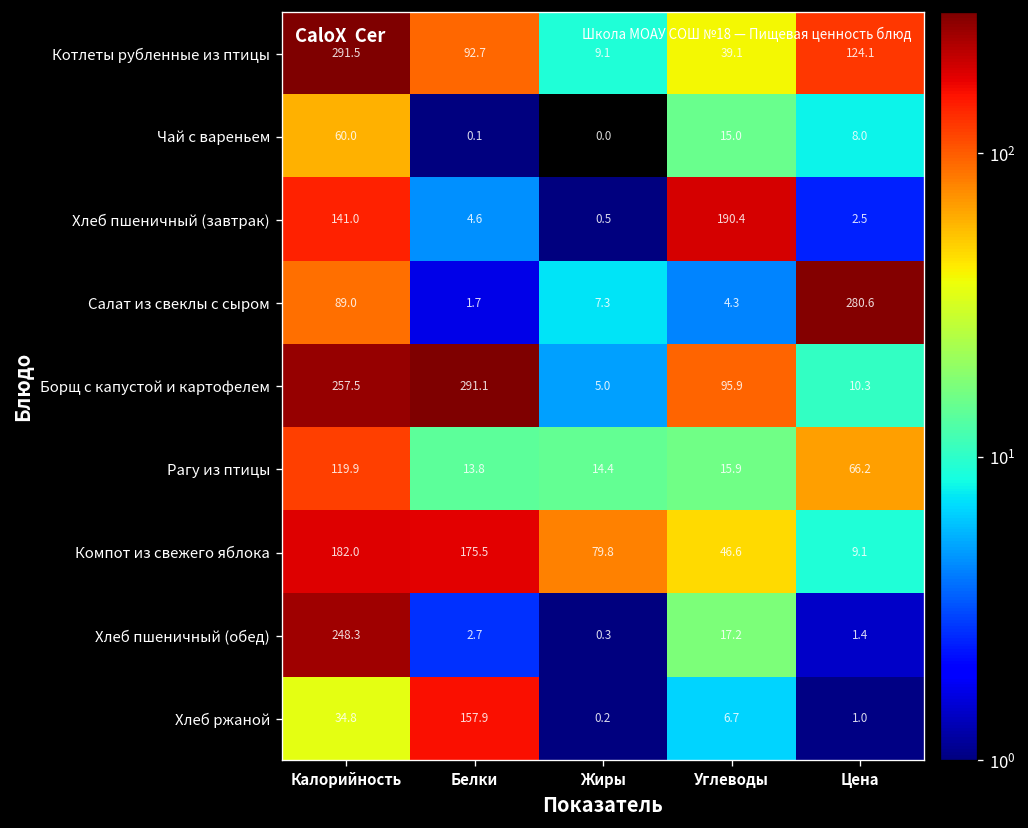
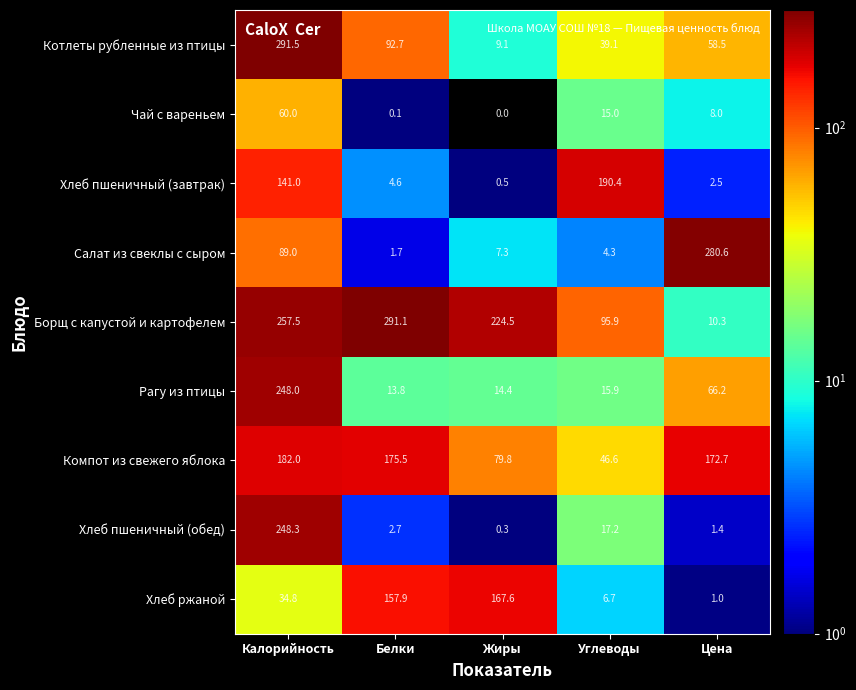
Котлеты рубленные из птицы, Цена: 124.1 -> 58.5
Борщ с капустой и картофелем, Жиры: 5.0 -> 224.5
Рагу из птицы, Калорийность: 119.9 -> 248.0
Компот из свежего яблока, Цена: 9.1 -> 172.7
Хлеб ржаной, Жиры: 0.2 -> 167.6
